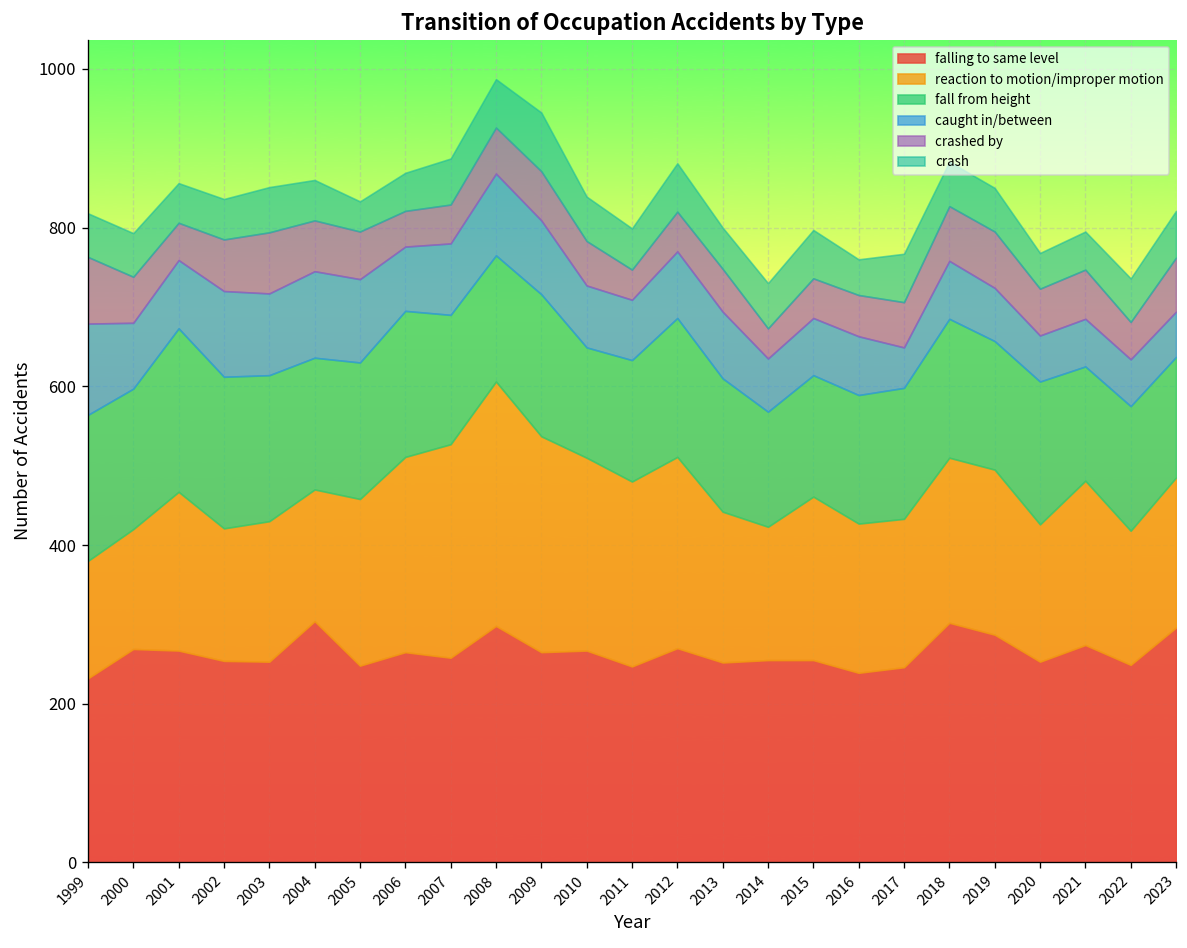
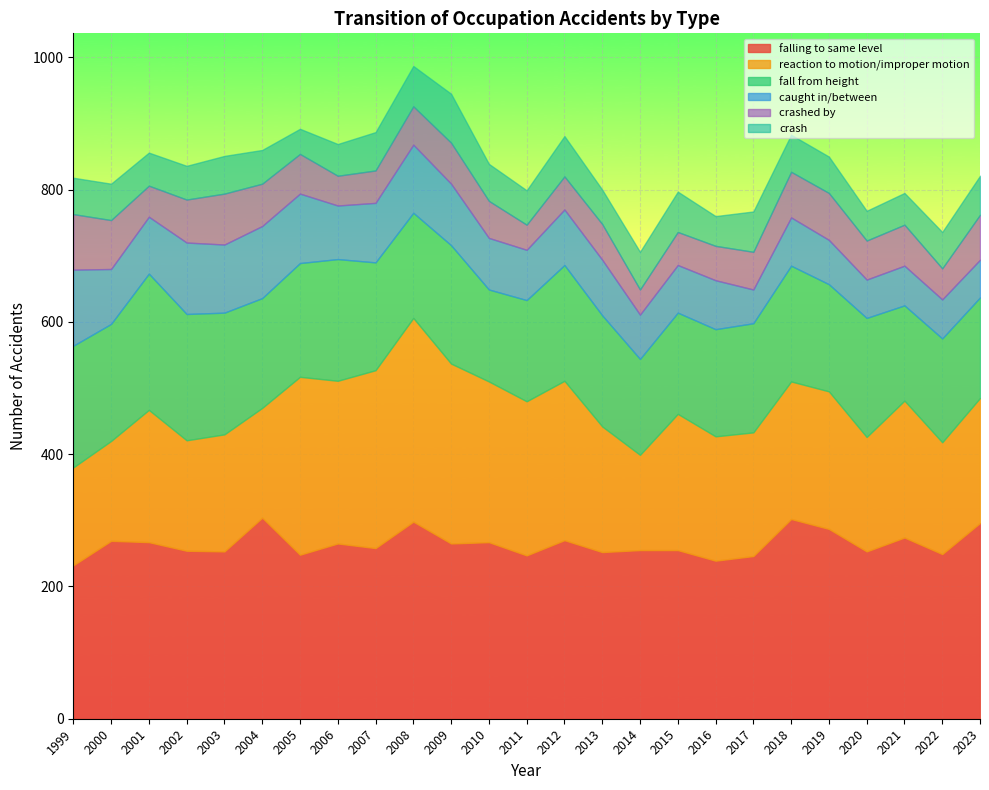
crashed by, 2000: 60 -> 70
reaction to motion/improper motion, 2005: 210 -> 270
reaction to motion/improper motion, 2014: 170 -> 140
